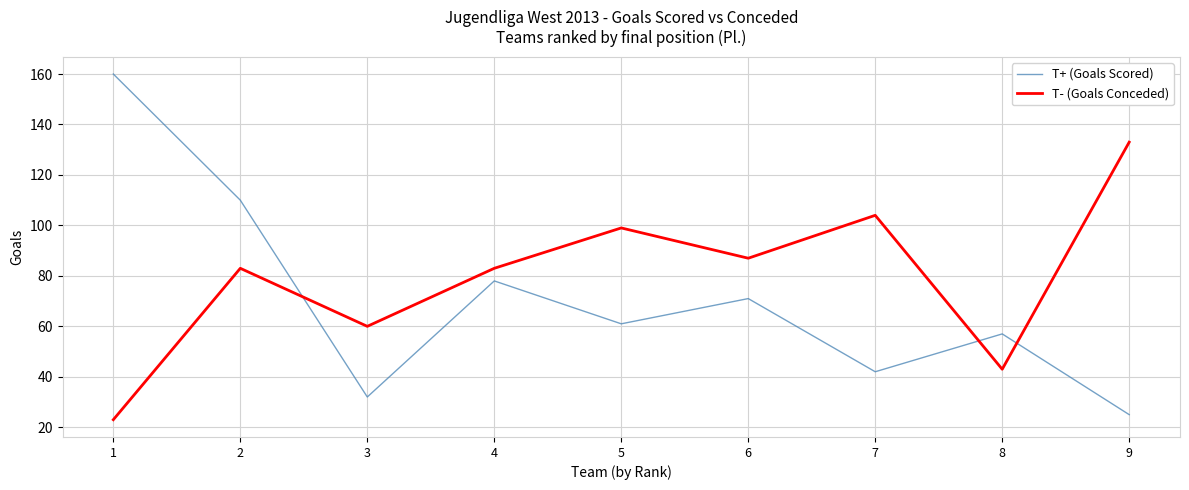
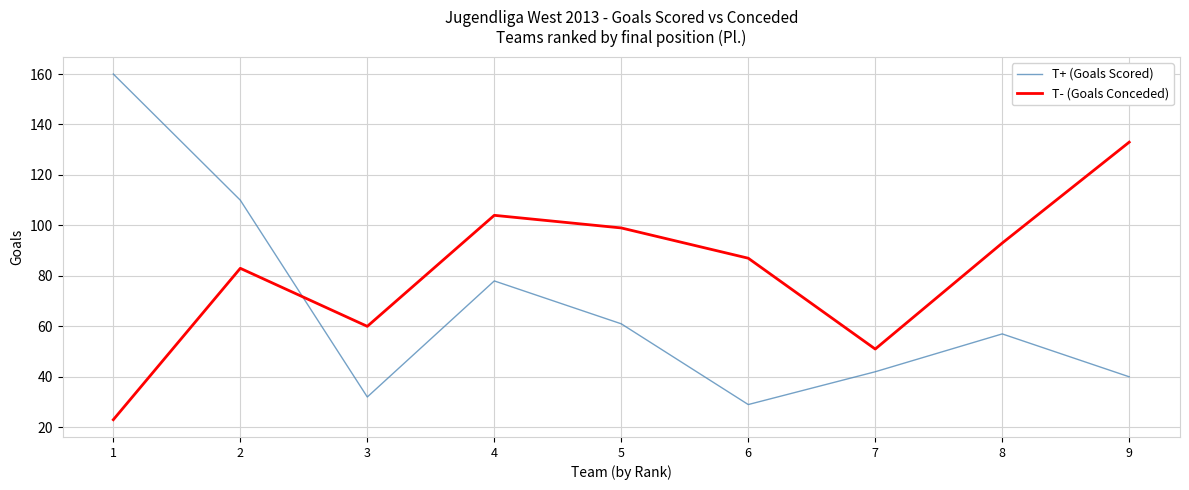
T- (Goals Conceded), 4: 83 -> 104
T+ (Goals Scored), 6: 71 -> 29
T- (Goals Conceded), 7: 104 -> 51
T- (Goals Conceded), 8: 43 -> 93
T+ (Goals Scored), 9: 25 -> 40
